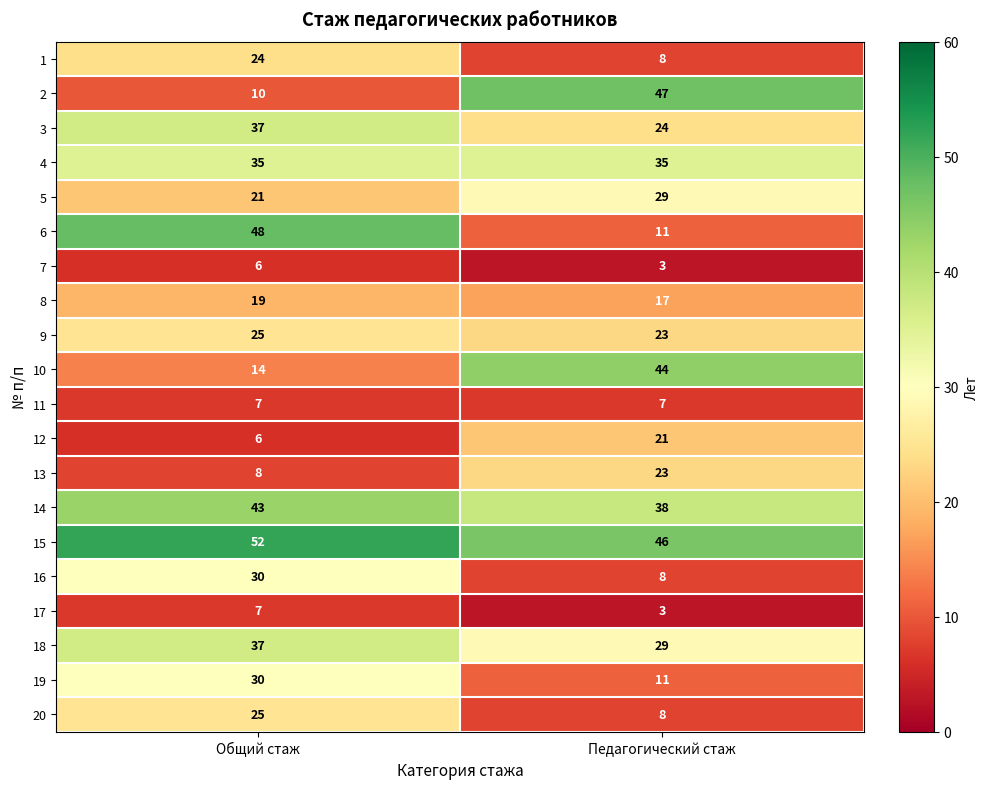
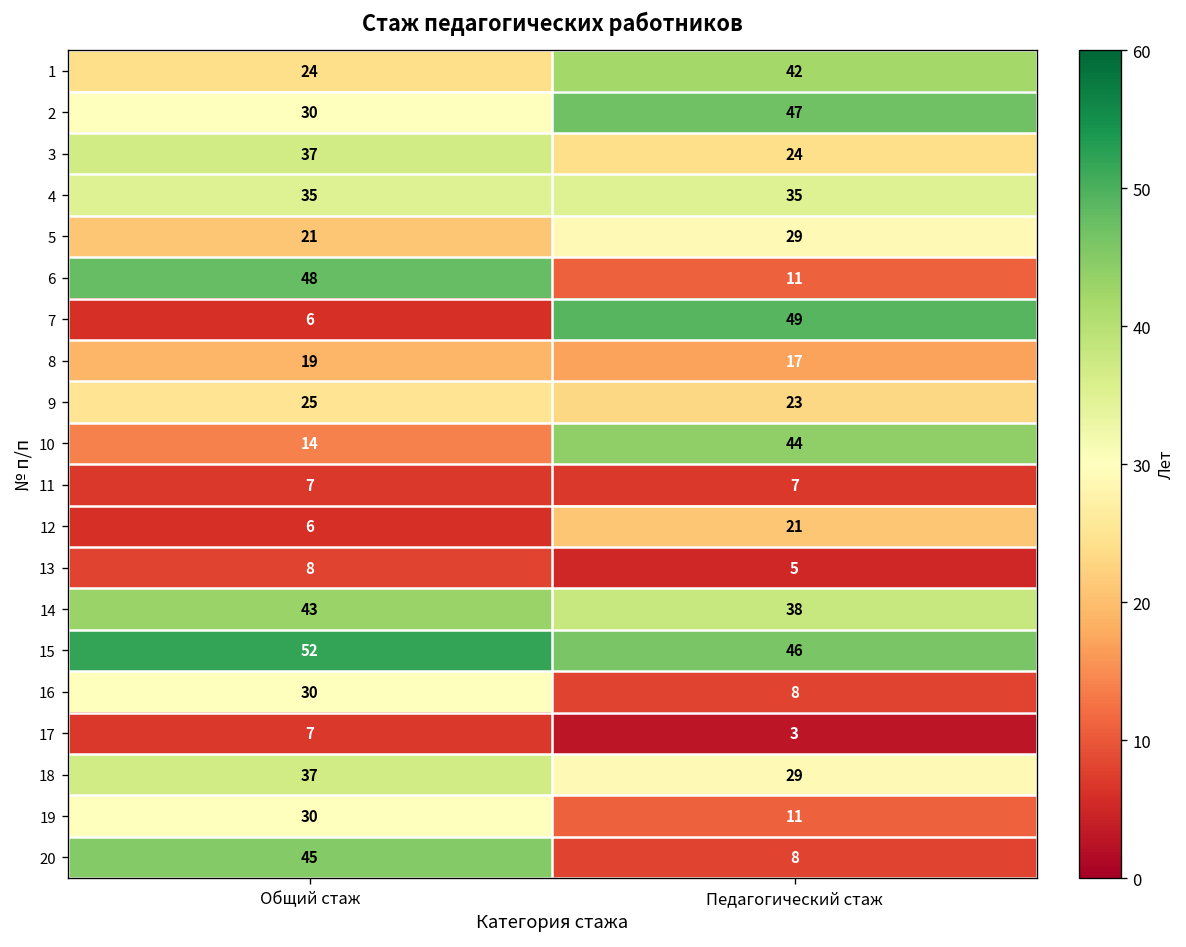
1, Педагогический стаж: 8 -> 42
2, Общий стаж: 10 -> 30
7, Педагогический стаж: 3 -> 49
13, Педагогический стаж: 23 -> 5
20, Общий стаж: 25 -> 45
